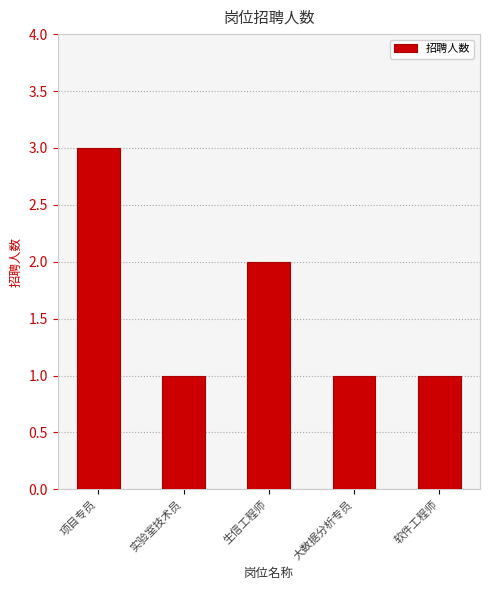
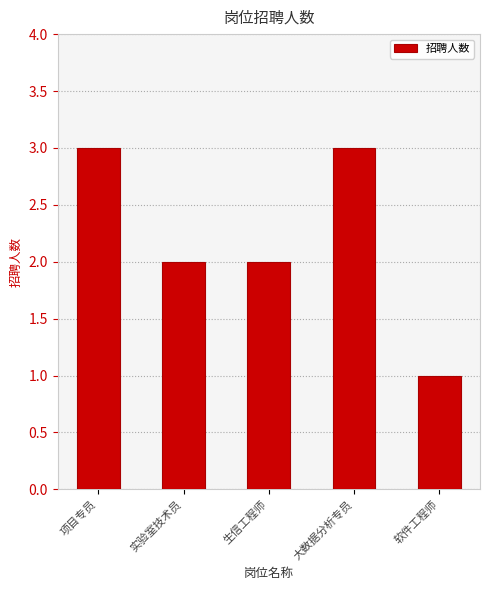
实验室技术员: 1 -> 2
大数据分析专员: 1 -> 3
